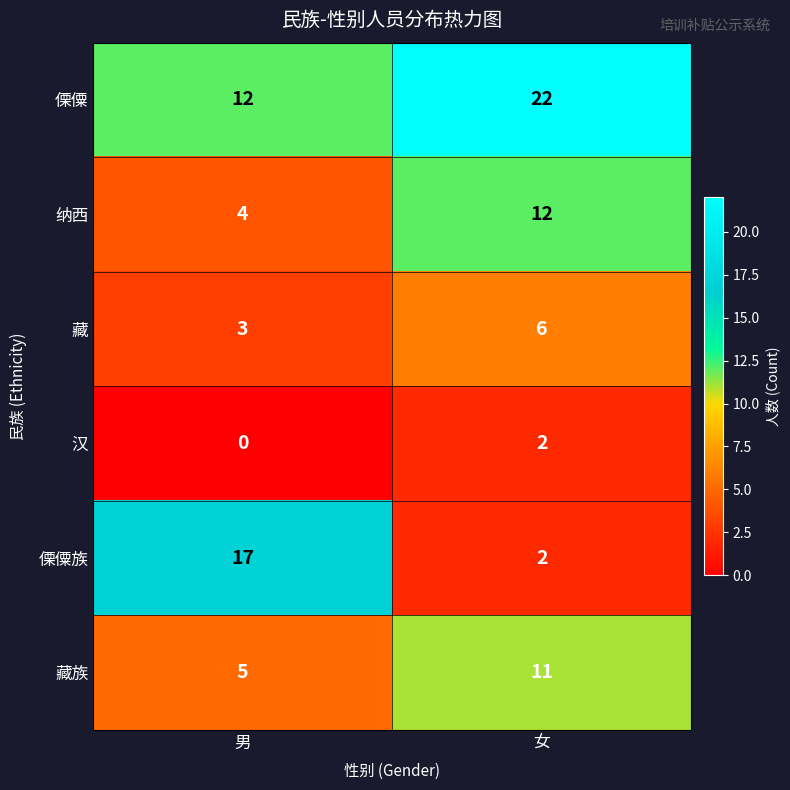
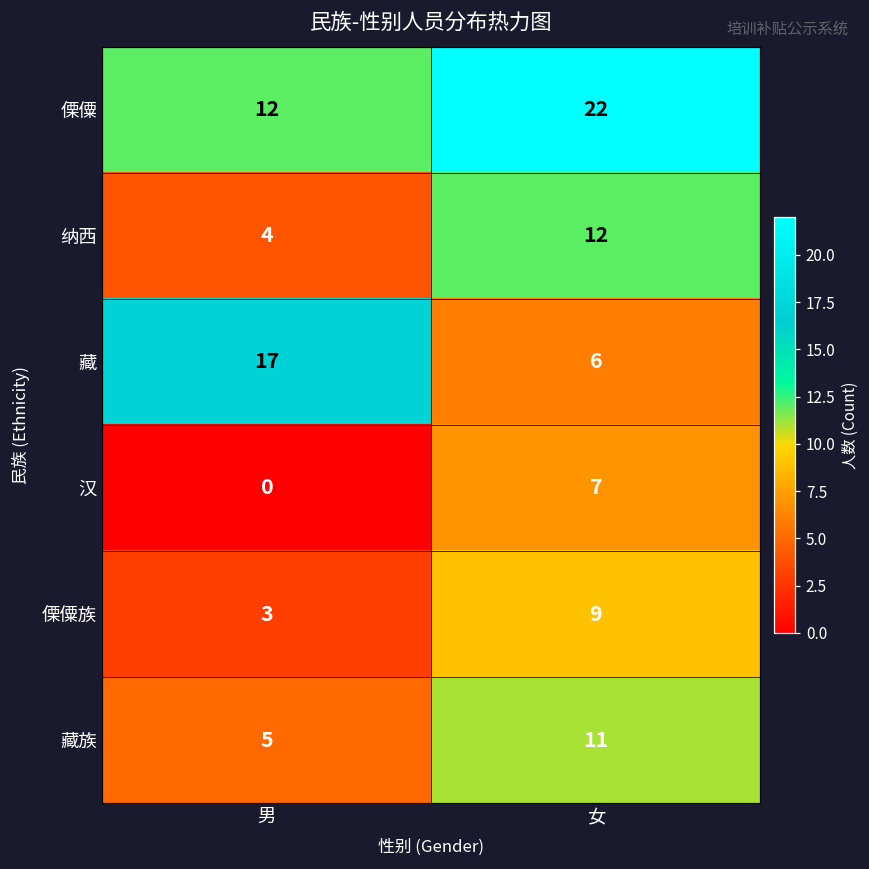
藏, 男: 3 -> 17
汉, 女: 2 -> 7
傈僳族, 男: 17 -> 3
傈僳族, 女: 2 -> 9
